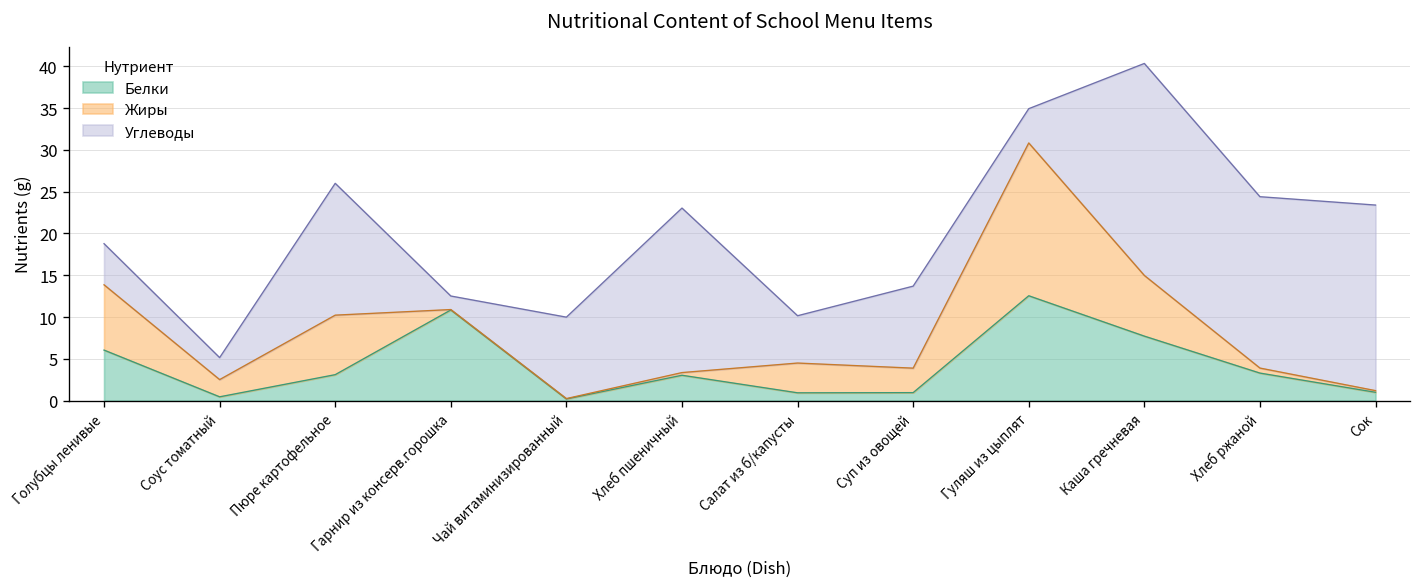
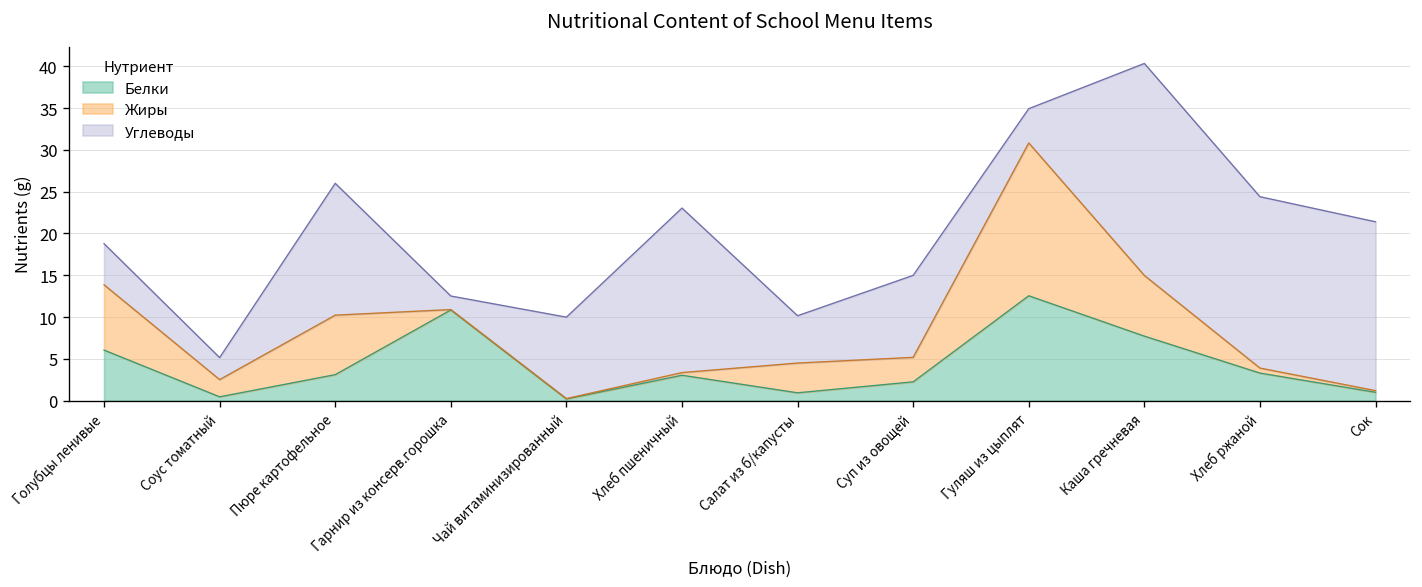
Белки, Суп из овощей: 1 -> 2
Углеводы, Сок: 22 -> 20
